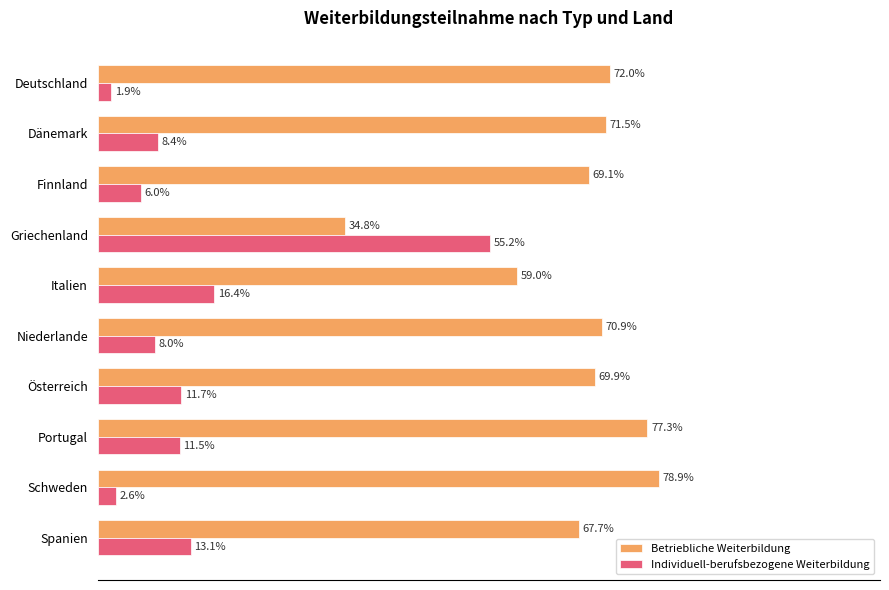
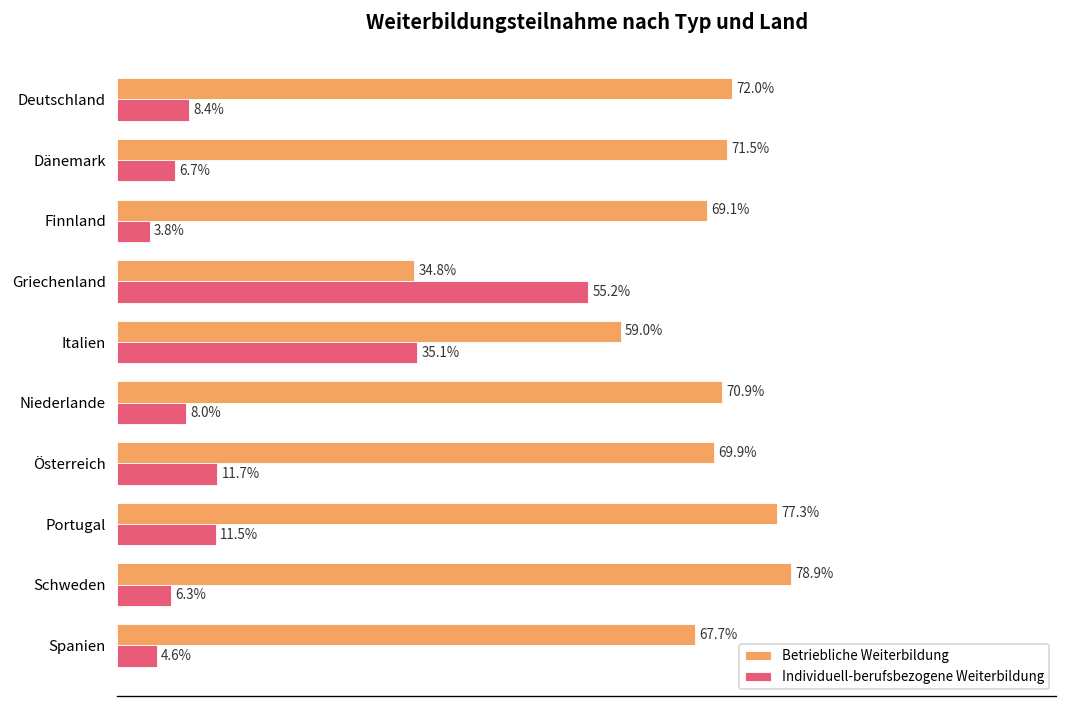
Individuell-berufsbezogene Weiterbildung, Deutschland: 1.9% -> 8.4%
Individuell-berufsbezogene Weiterbildung, Dänemark: 8.4% -> 6.7%
Individuell-berufsbezogene Weiterbildung, Finnland: 6.0% -> 3.8%
Individuell-berufsbezogene Weiterbildung, Italien: 16.4% -> 35.1%
Individuell-berufsbezogene Weiterbildung, Schweden: 2.6% -> 6.3%
Individuell-berufsbezogene Weiterbildung, Spanien: 13.1% -> 4.6%
